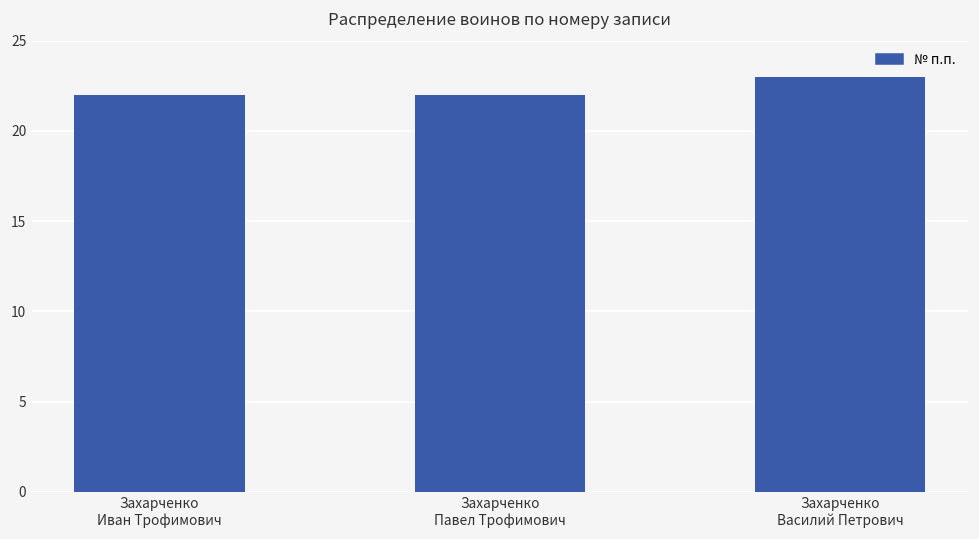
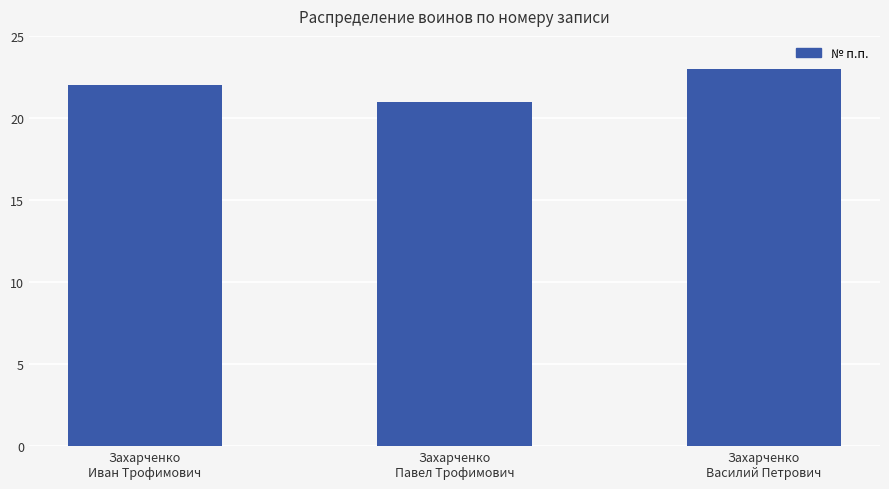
Захарченко Павел Трофимович: 22 -> 21
